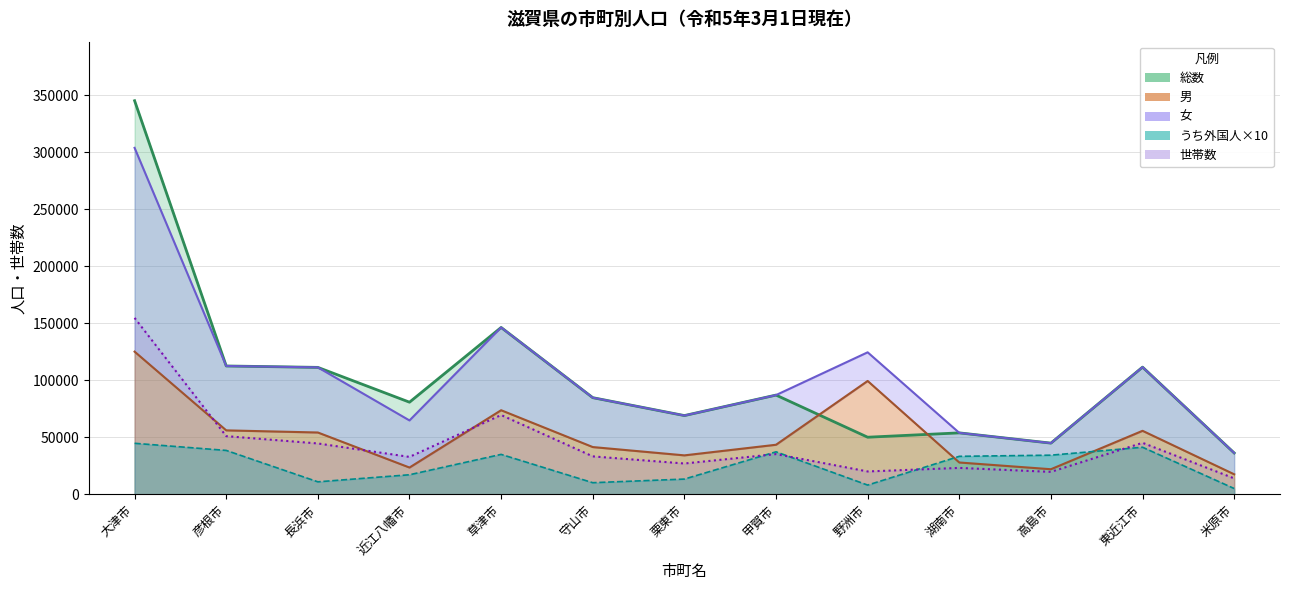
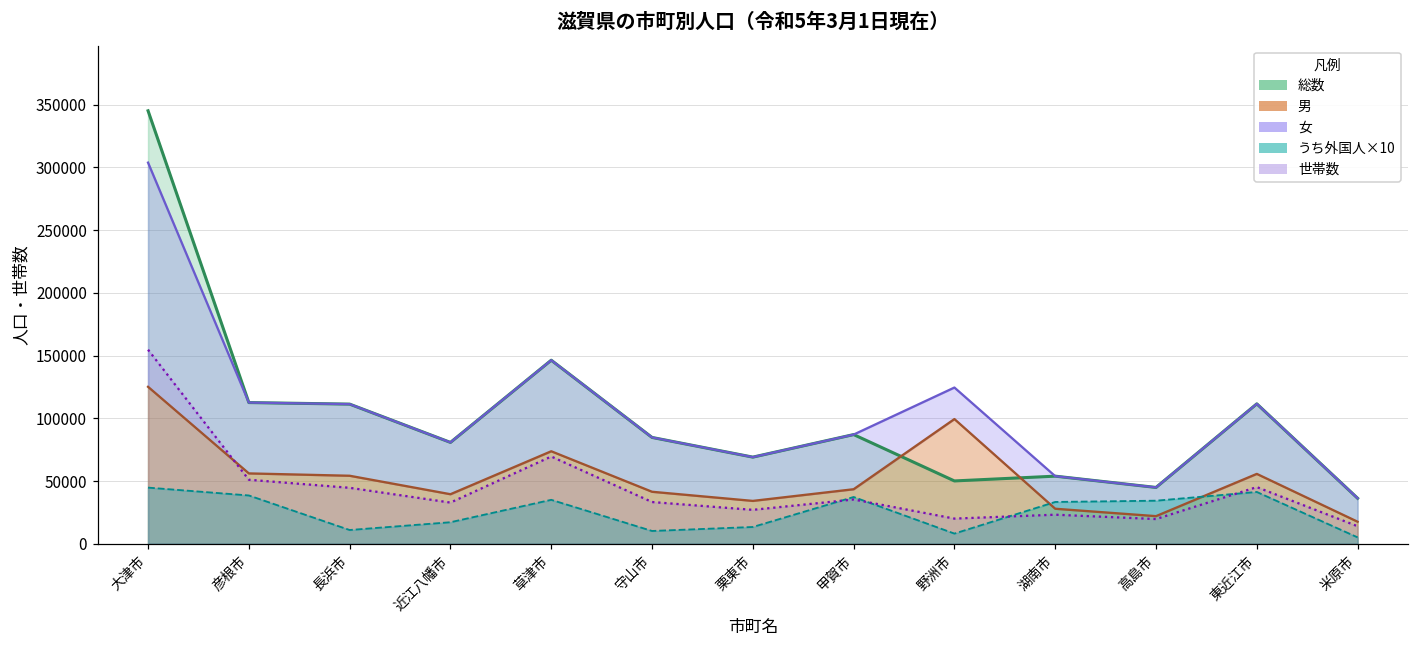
男, 近江八幡市: 23000 -> 40000
